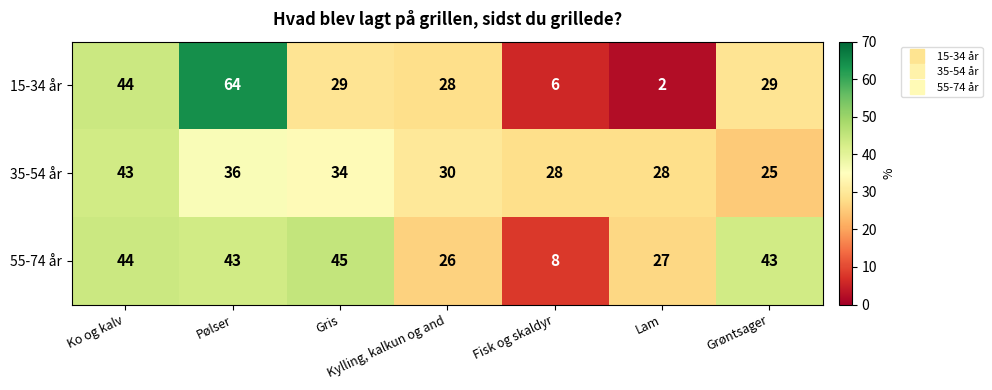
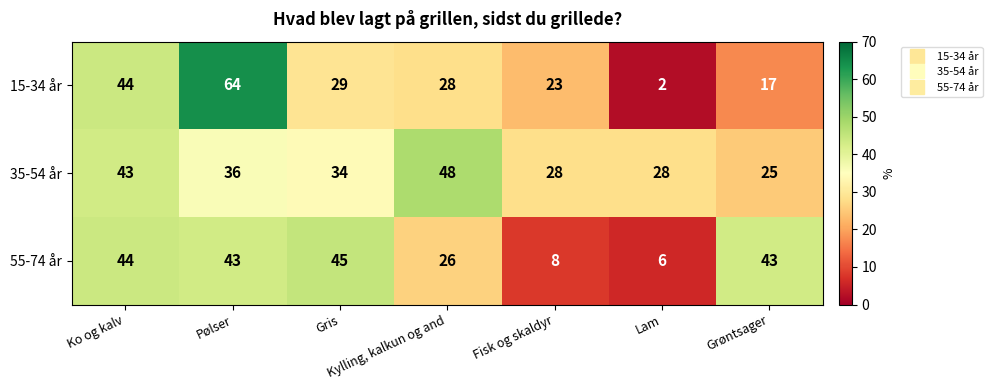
15-34 år, Fisk og skaldyr: 6 -> 23
15-34 år, Grøntsager: 29 -> 17
35-54 år, Kylling, kalkun og and: 30 -> 48
55-74 år, Lam: 27 -> 6
